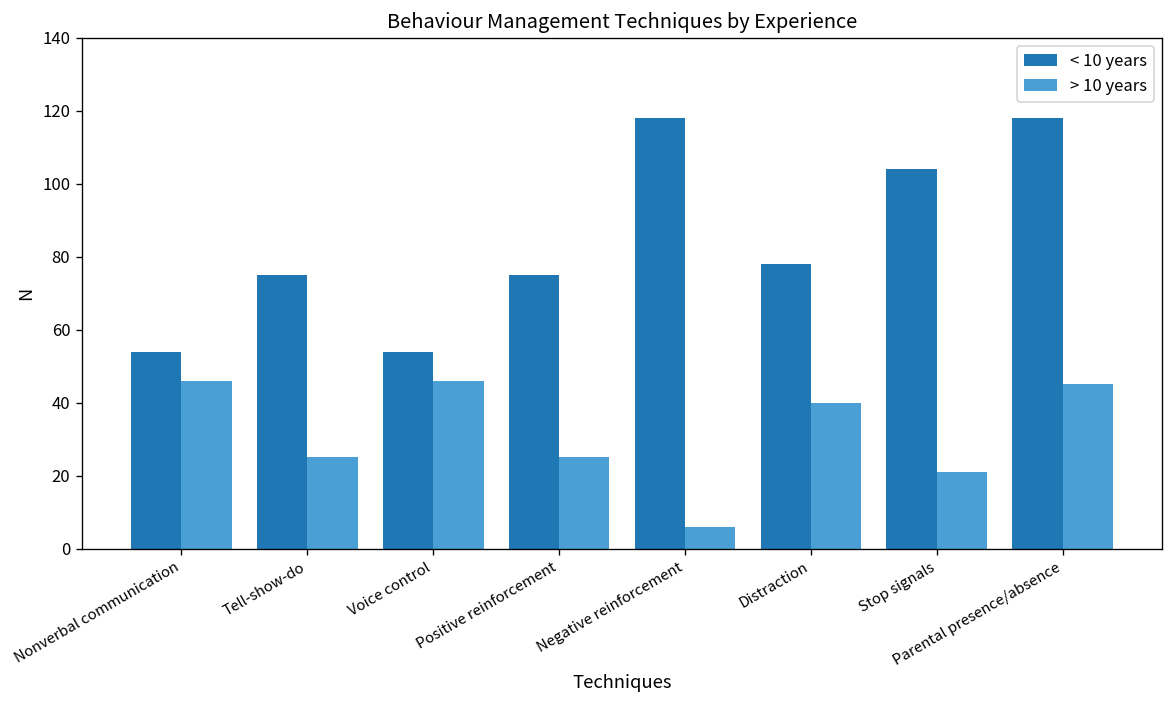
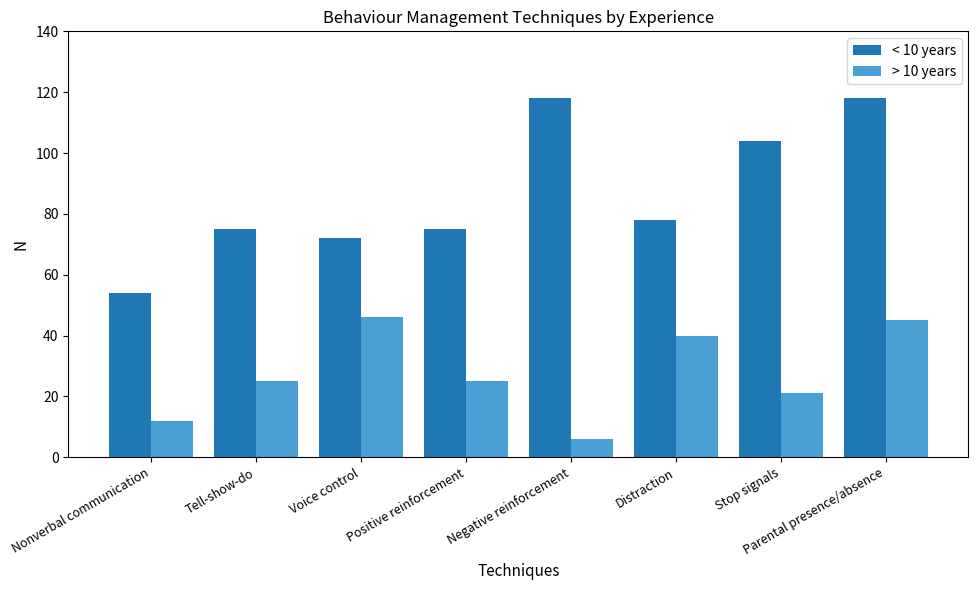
> 10 years, Nonverbal communication: 46 -> 12
< 10 years, Voice control: 54 -> 72
